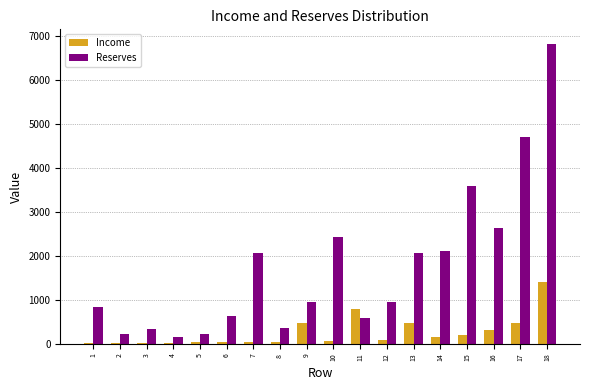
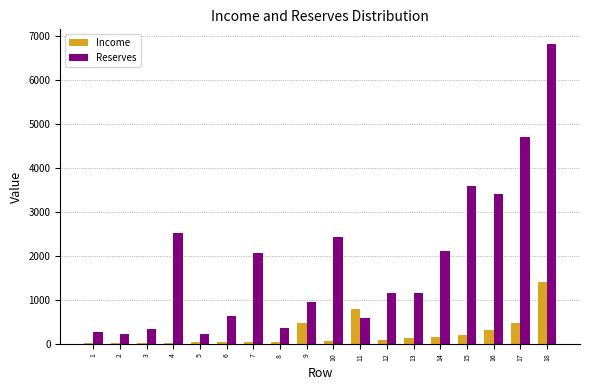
Reserves, 1: 800 -> 300
Reserves, 4: 200 -> 2500
Reserves, 12: 1000 -> 1200
Income, 13: 500 -> 100
Reserves, 13: 2100 -> 1200
Reserves, 16: 2600 -> 3400
